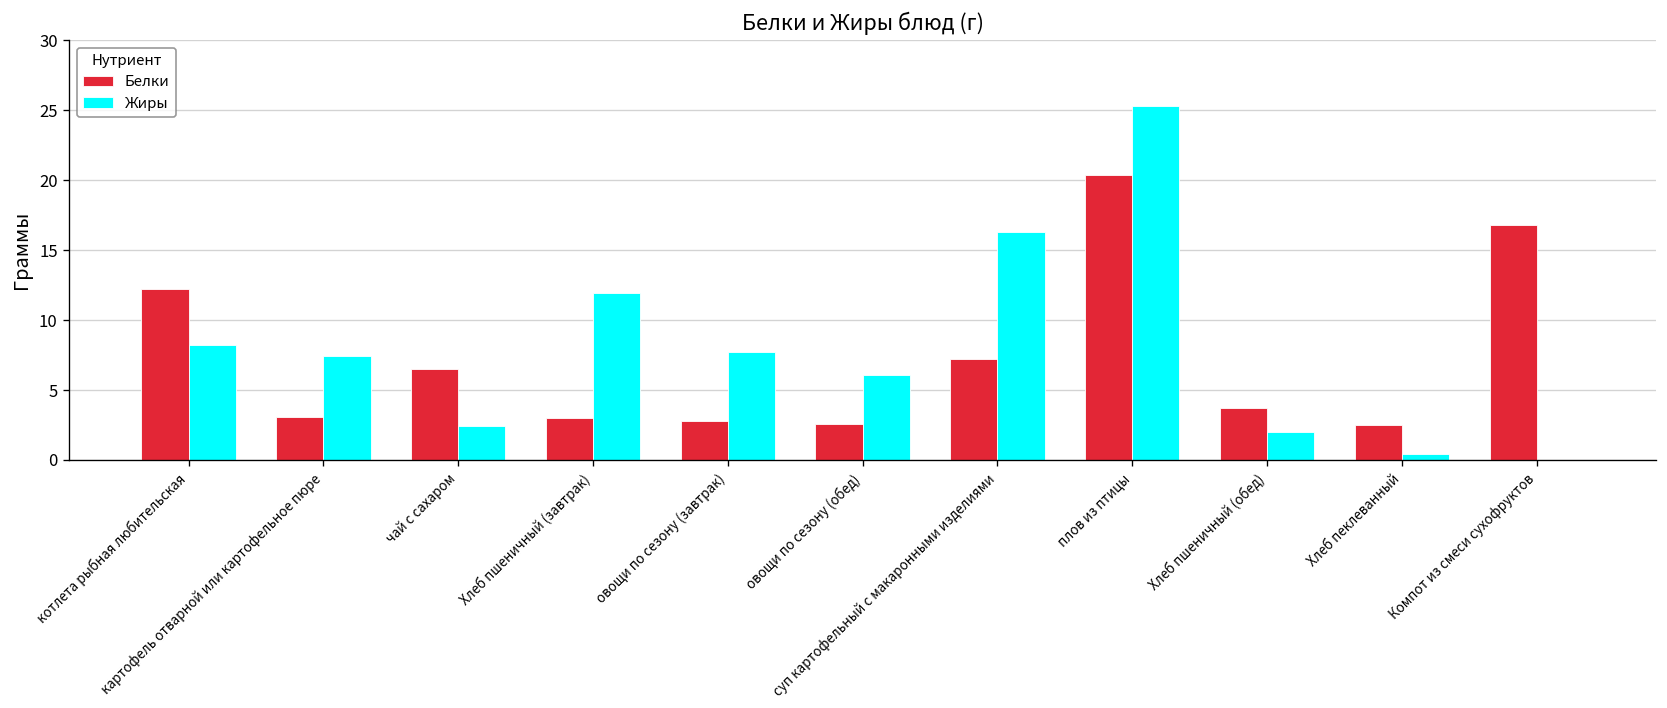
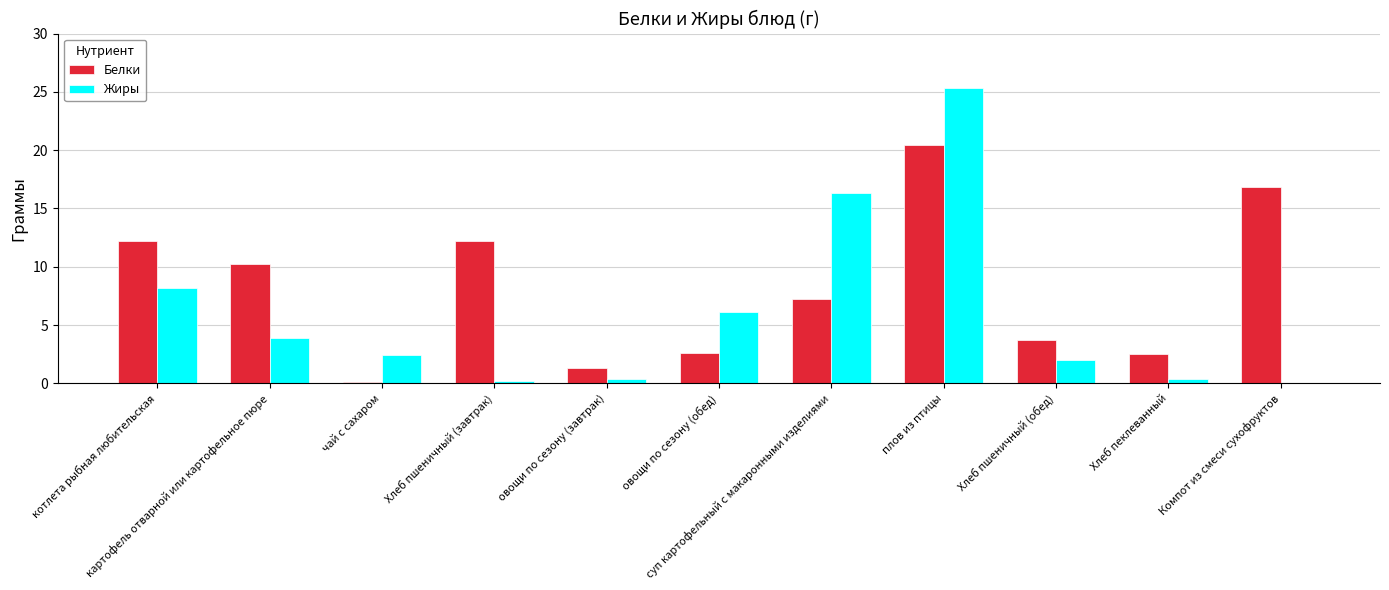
Белки, картофель отварной или картофельное пюре: 3.1 -> 10.2
Жиры, картофель отварной или картофельное пюре: 7.4 -> 3.9
Белки, чай с сахаром: 6.5 -> 0.1
Белки, Хлеб пшеничный (завтрак): 3.0 -> 12.2
Жиры, Хлеб пшеничный (завтрак): 11.9 -> 0.2
Белки, овощи по сезону (завтрак): 2.8 -> 1.3
Жиры, овощи по сезону (завтрак): 7.7 -> 0.4
